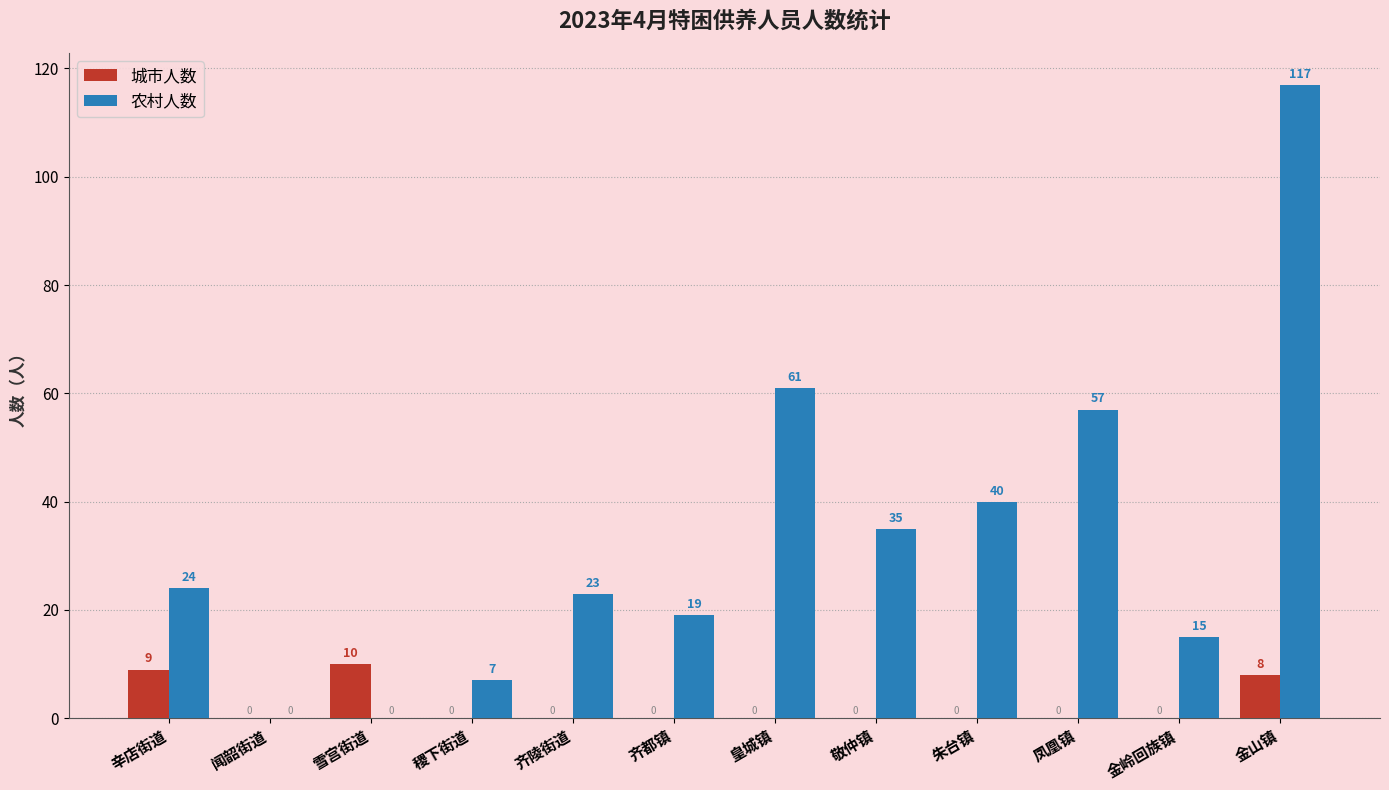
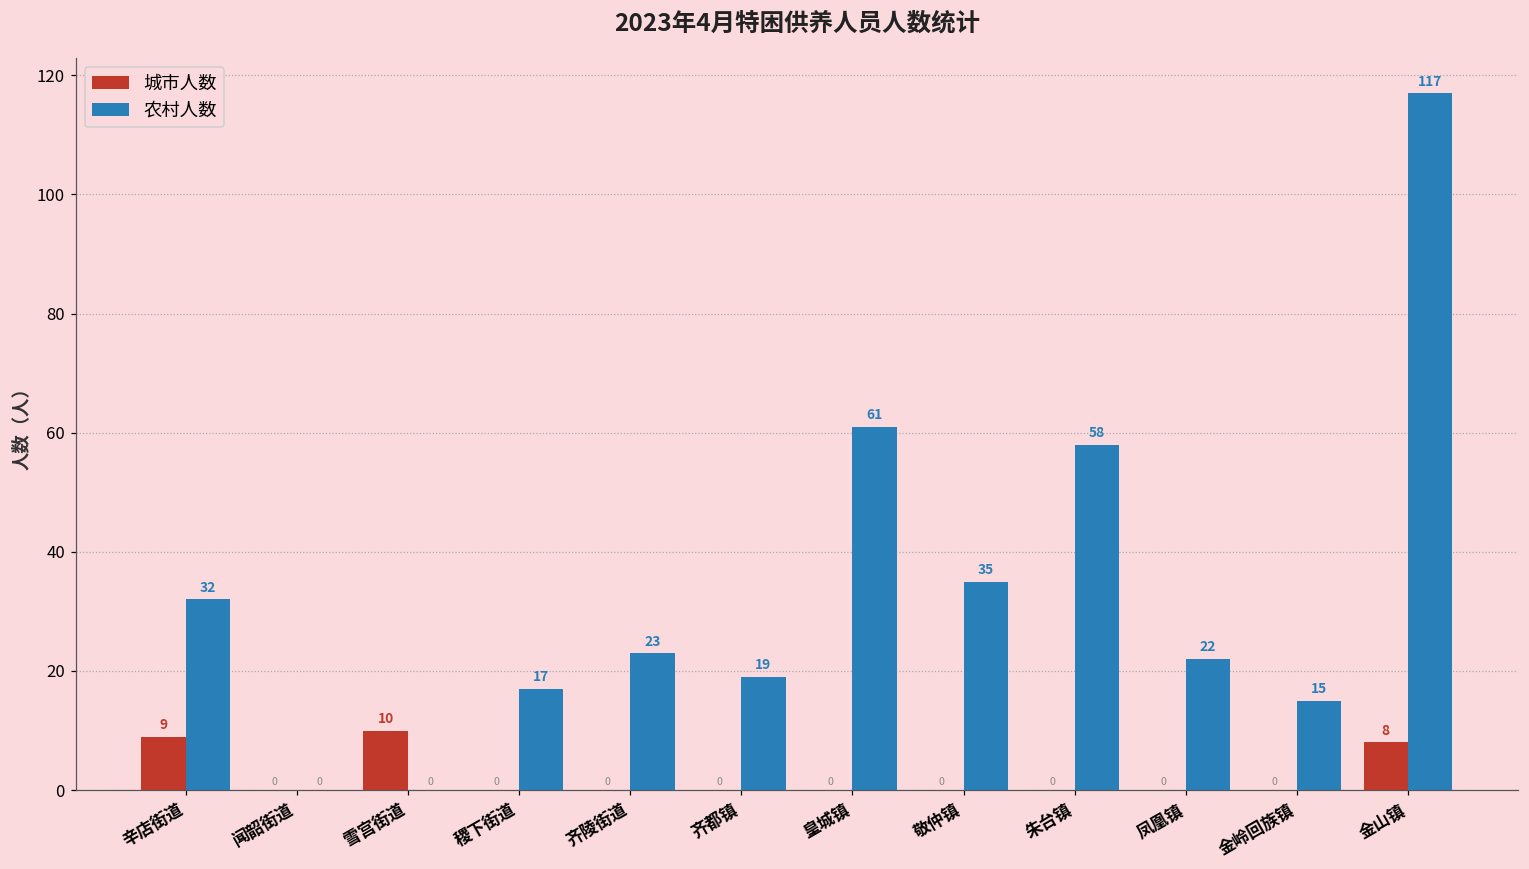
农村人数, 辛店街道: 24 -> 32
农村人数, 稷下街道: 7 -> 17
农村人数, 朱台镇: 40 -> 58
农村人数, 凤凰镇: 57 -> 22
